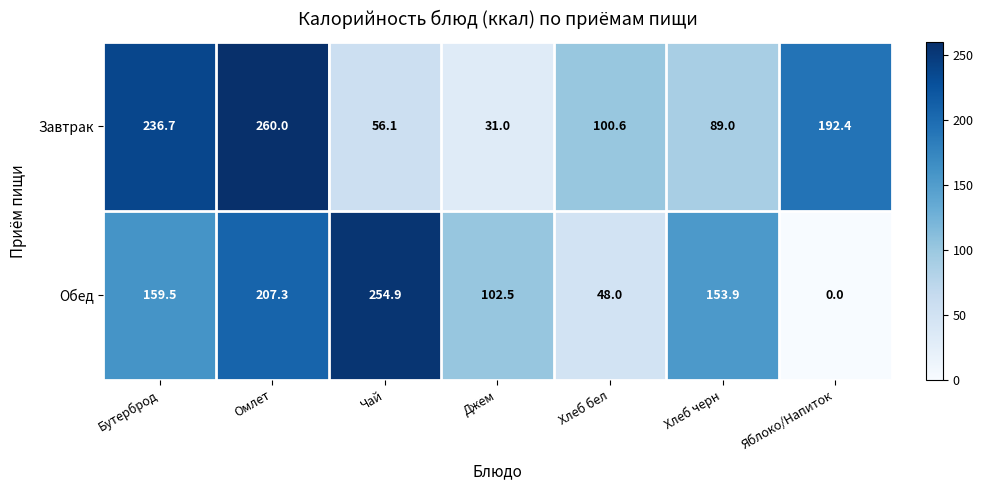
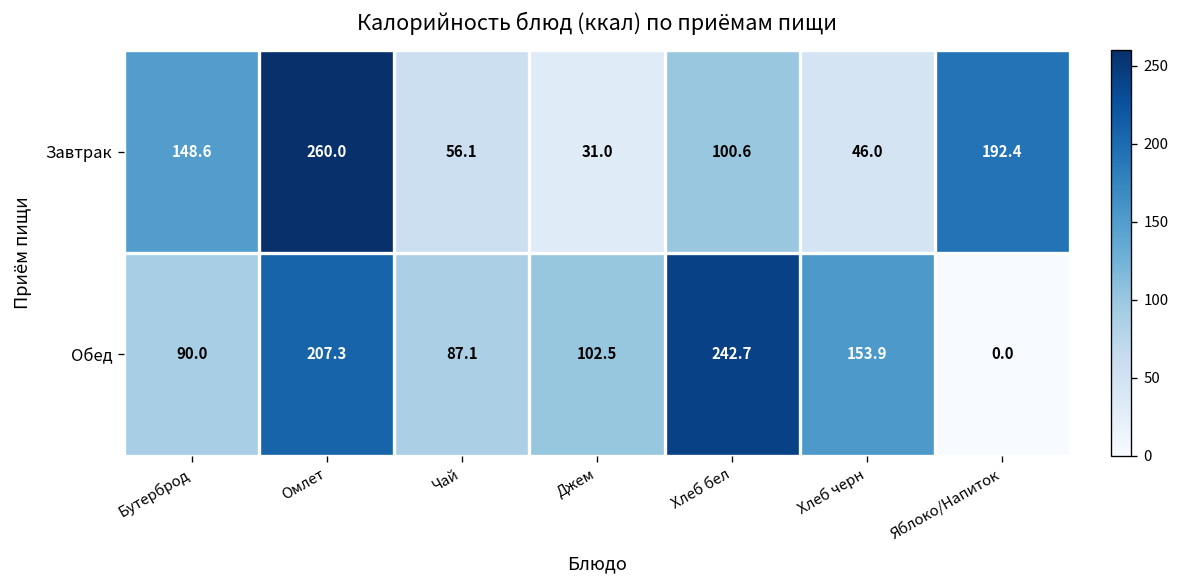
Завтрак, Бутерброд: 236.7 -> 148.6
Завтрак, Хлеб черн: 89.0 -> 46.0
Обед, Бутерброд: 159.5 -> 90.0
Обед, Чай: 254.9 -> 87.1
Обед, Хлеб бел: 48.0 -> 242.7
